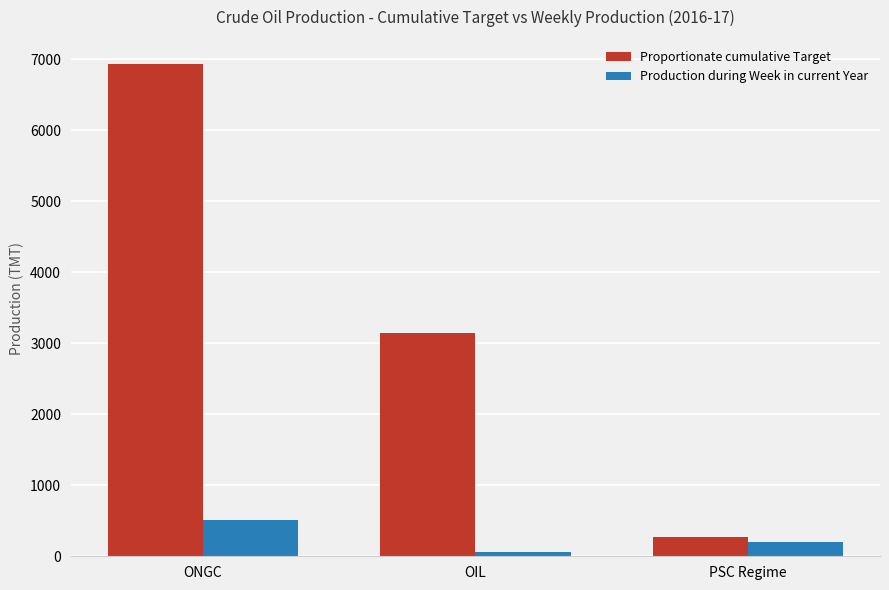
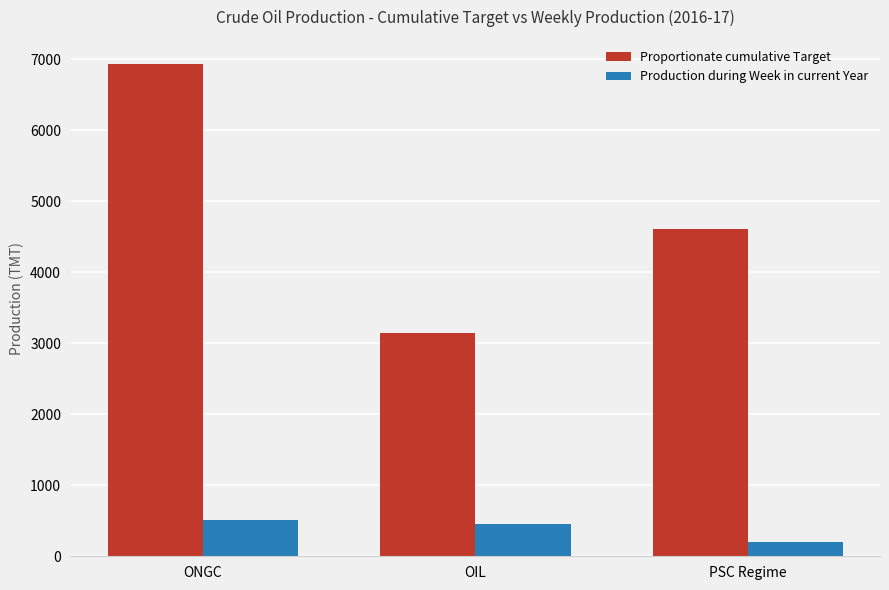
Production during Week in current Year, OIL: 100 -> 500
Proportionate cumulative Target, PSC Regime: 300 -> 4600
